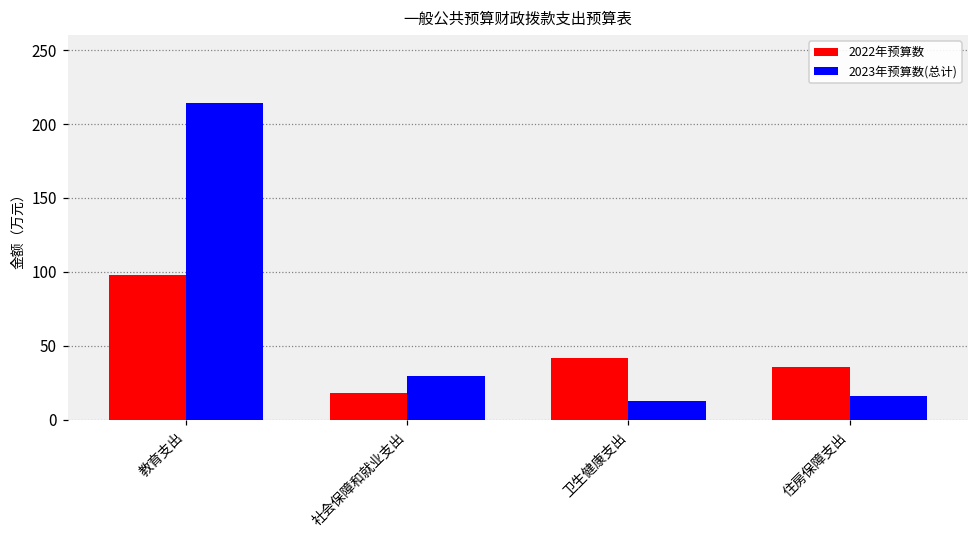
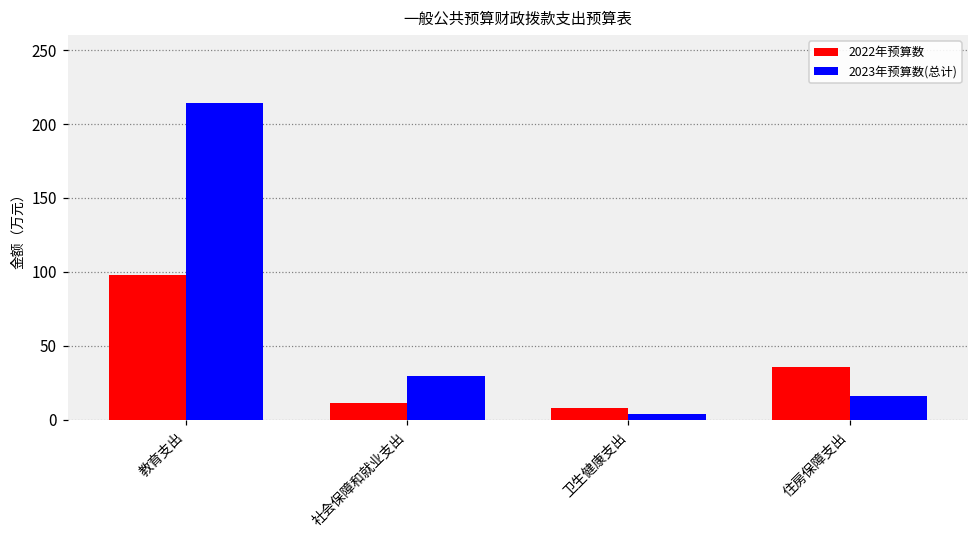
2022年预算数, 社会保障和就业支出: 18 -> 11
2022年预算数, 卫生健康支出: 42 -> 8
2023年预算数(总计), 卫生健康支出: 13 -> 4
